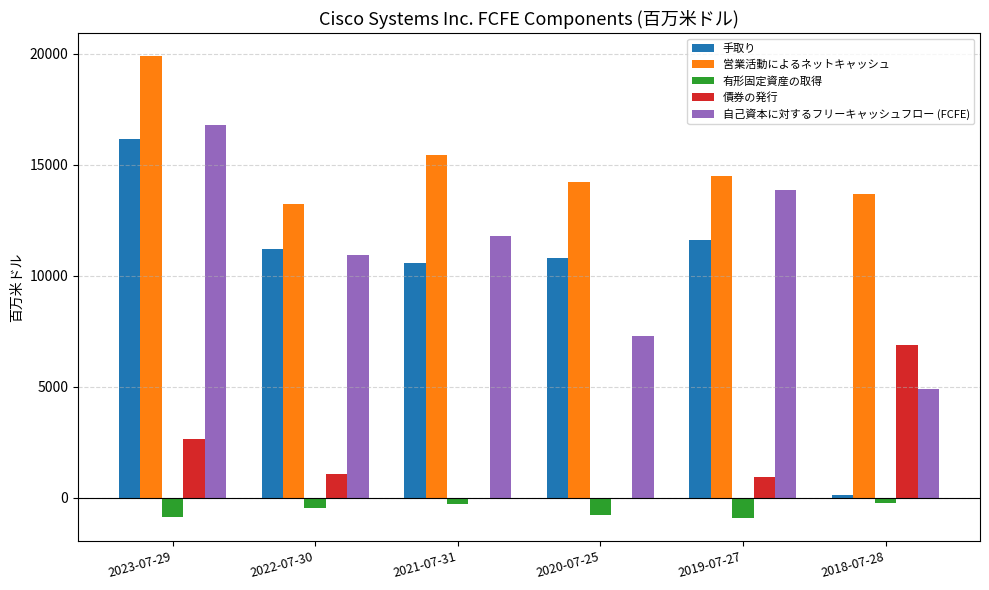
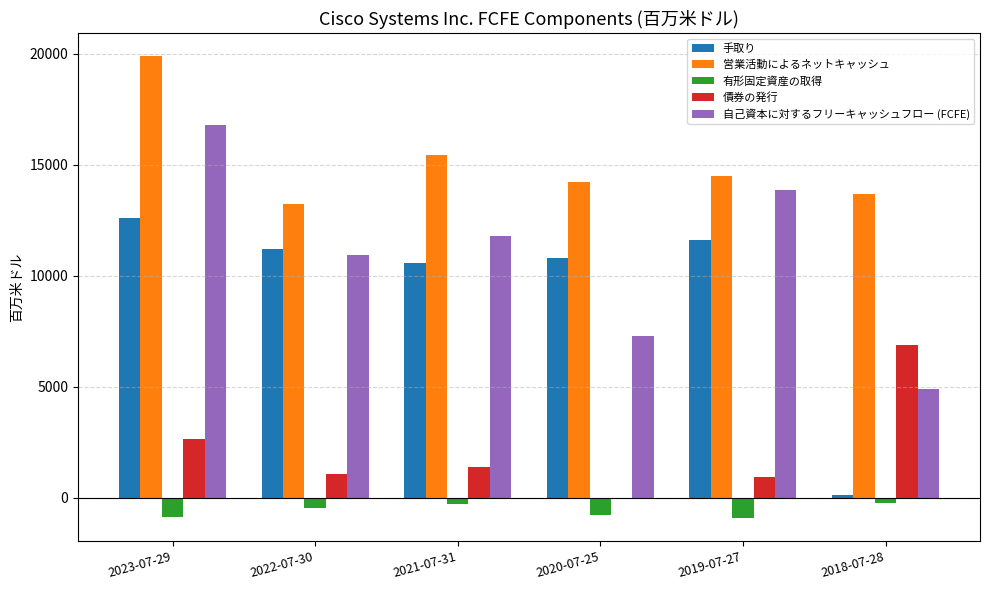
手取り, 2023-07-29: 16200 -> 12600
債券の発行, 2021-07-31: 0 -> 1400
